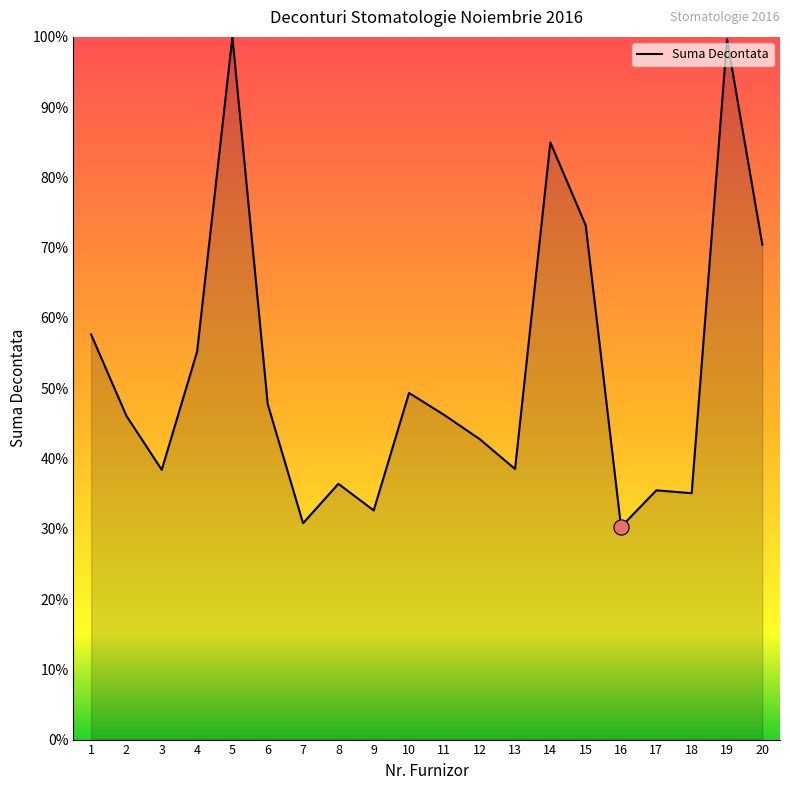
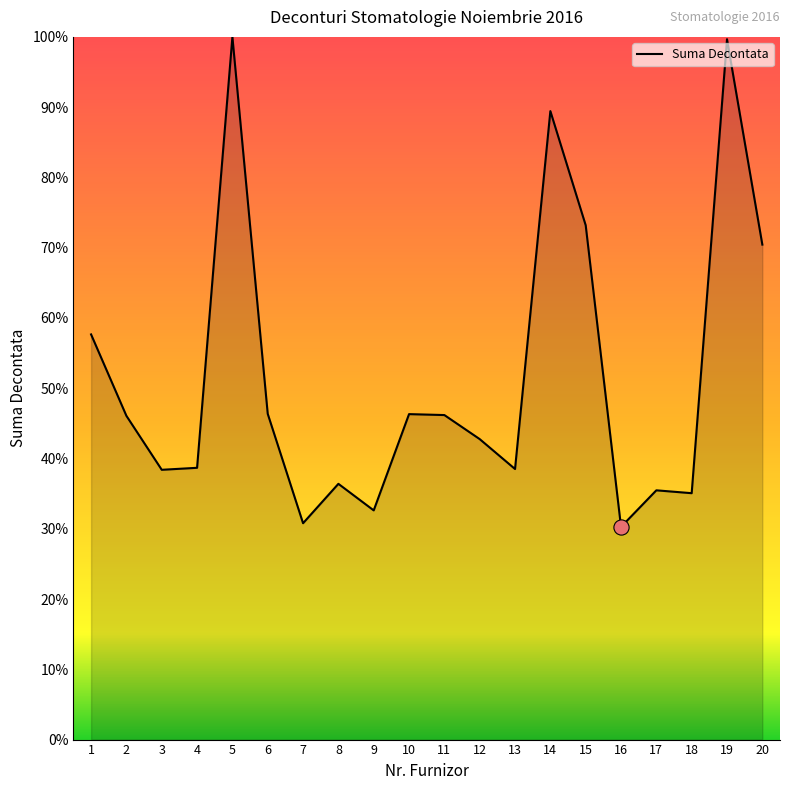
Suma Decontata, 4: 55% -> 39%
Suma Decontata, 6: 48% -> 46%
Suma Decontata, 10: 49% -> 46%
Suma Decontata, 14: 85% -> 89%
